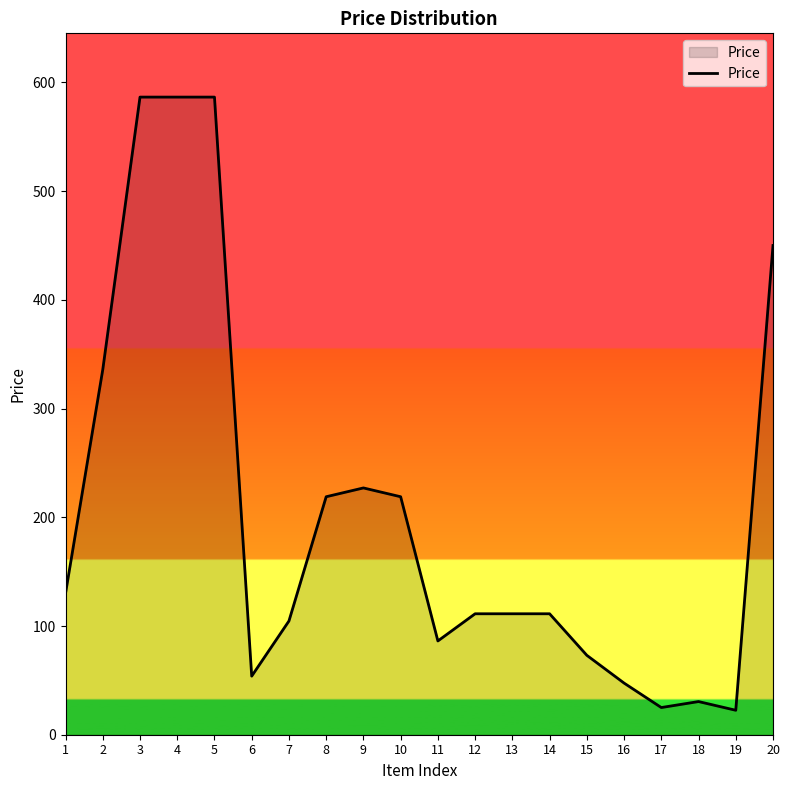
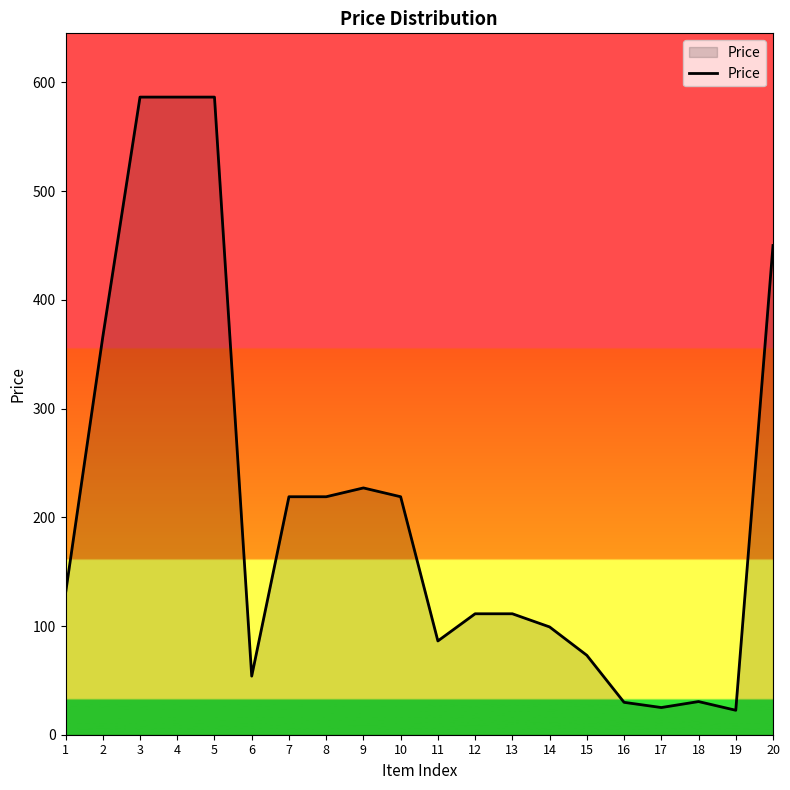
2: 336 -> 366
7: 105 -> 219
14: 111 -> 99
16: 48 -> 30
